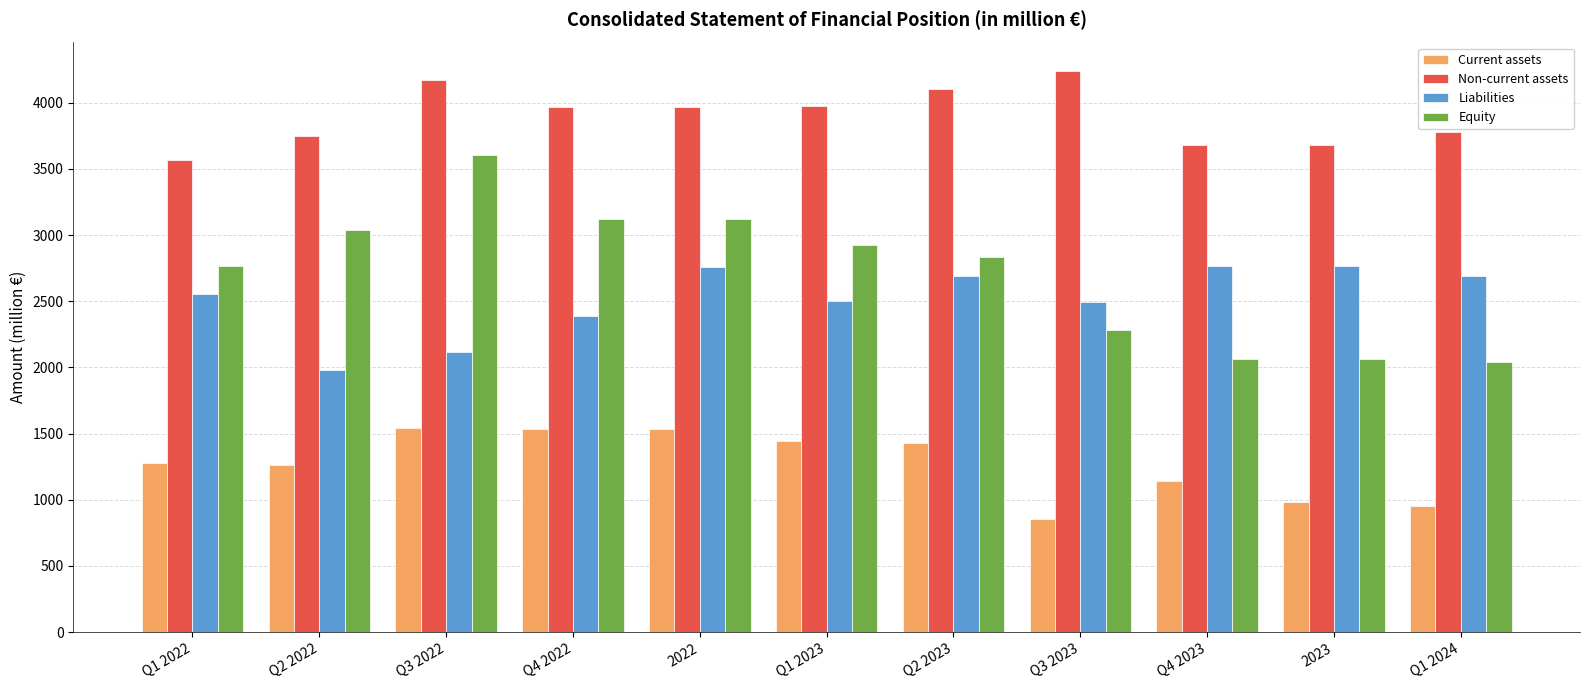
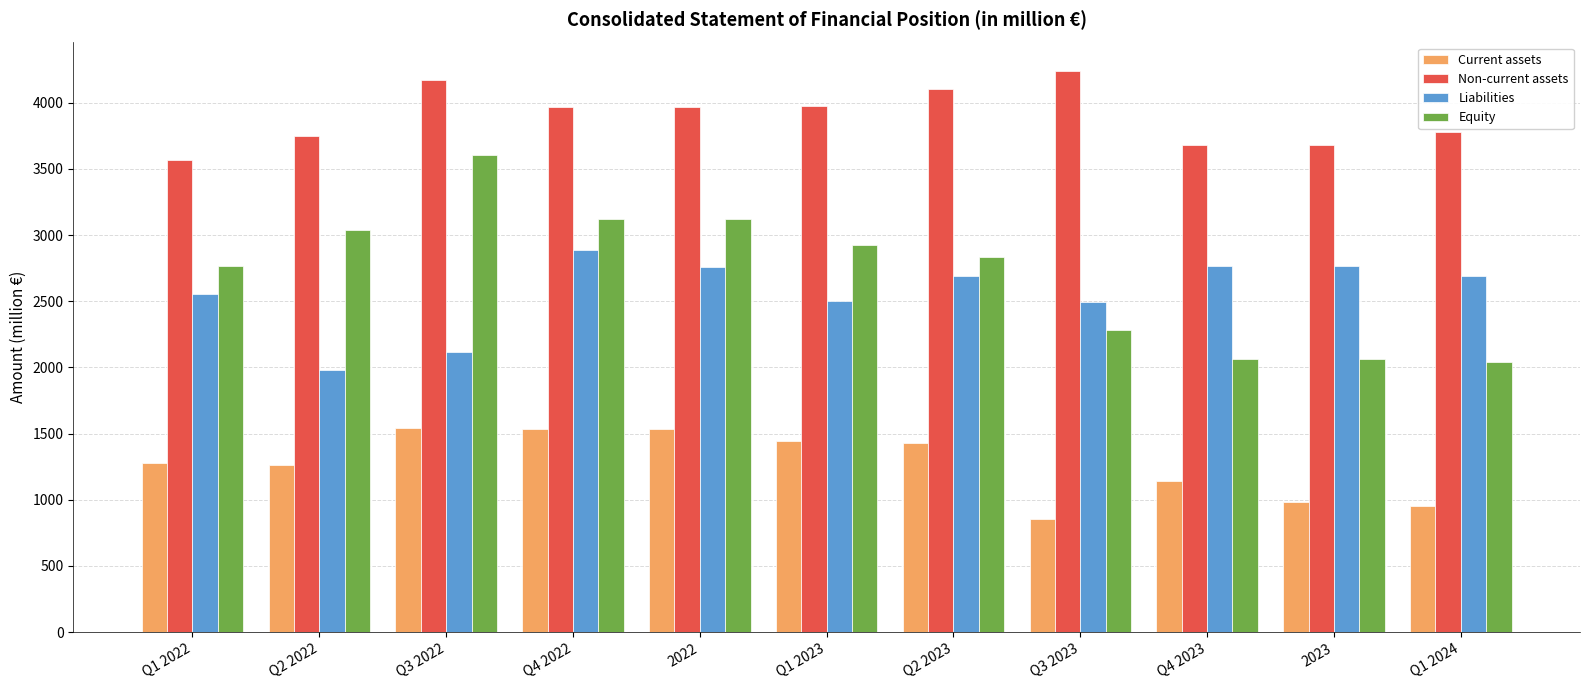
Liabilities, Q4 2022: 2390 -> 2890
